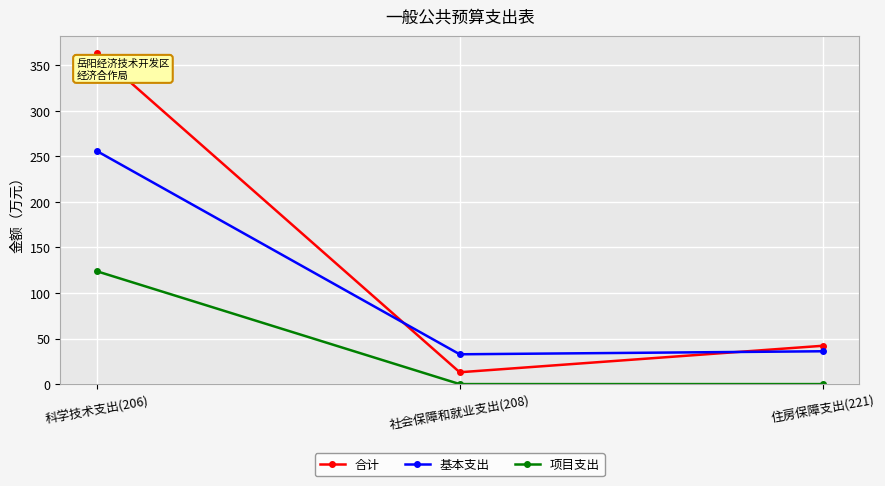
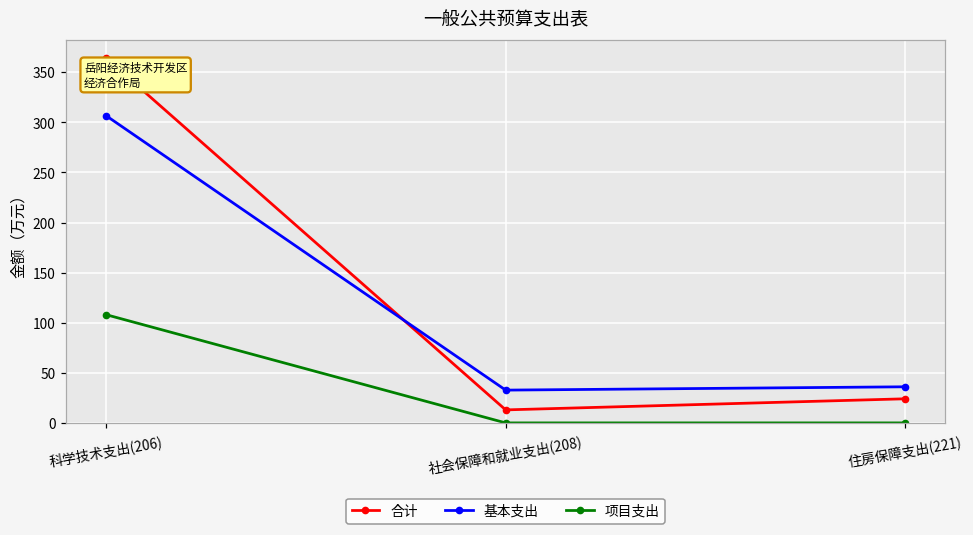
基本支出, 科学技术支出(206): 260 -> 310
项目支出, 科学技术支出(206): 120 -> 110
合计, 住房保障支出(221): 40 -> 20
